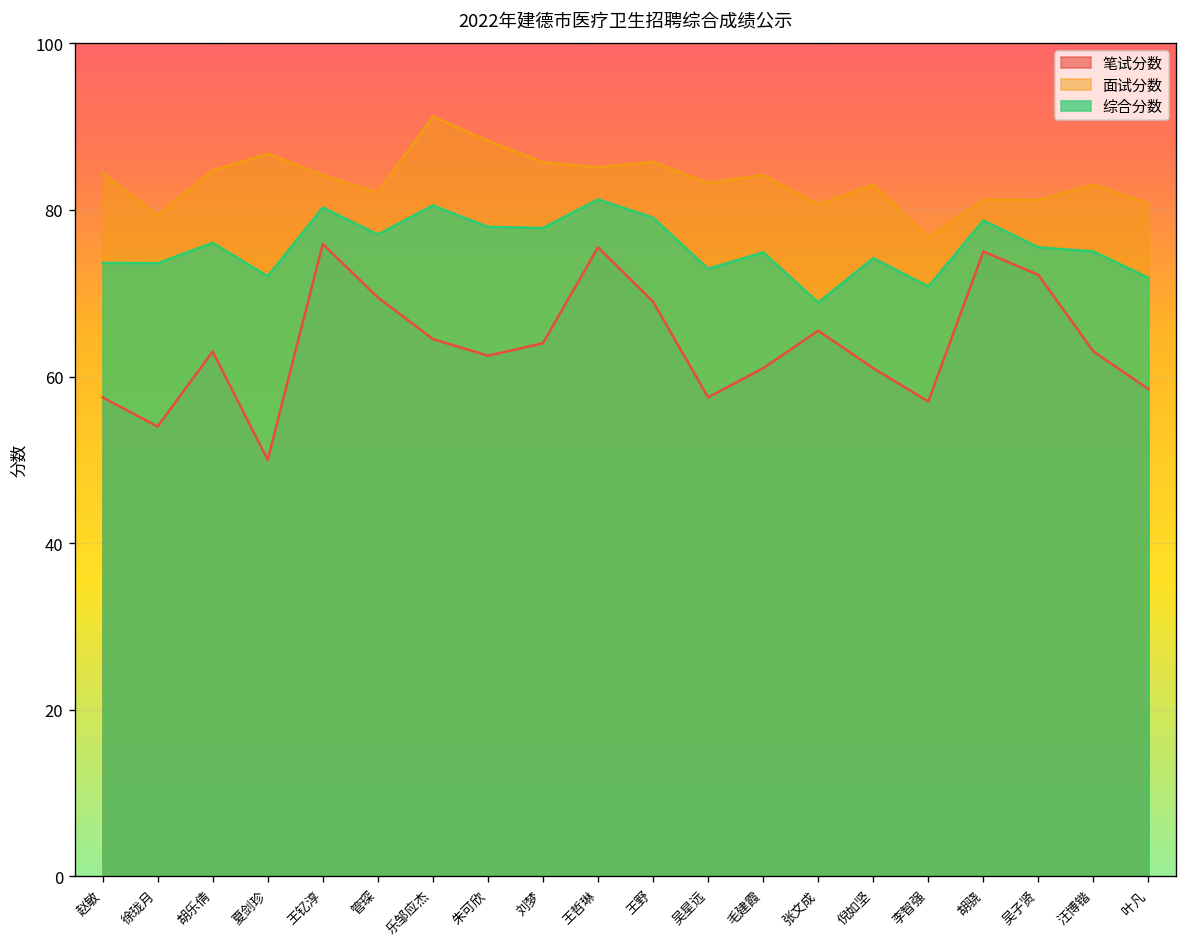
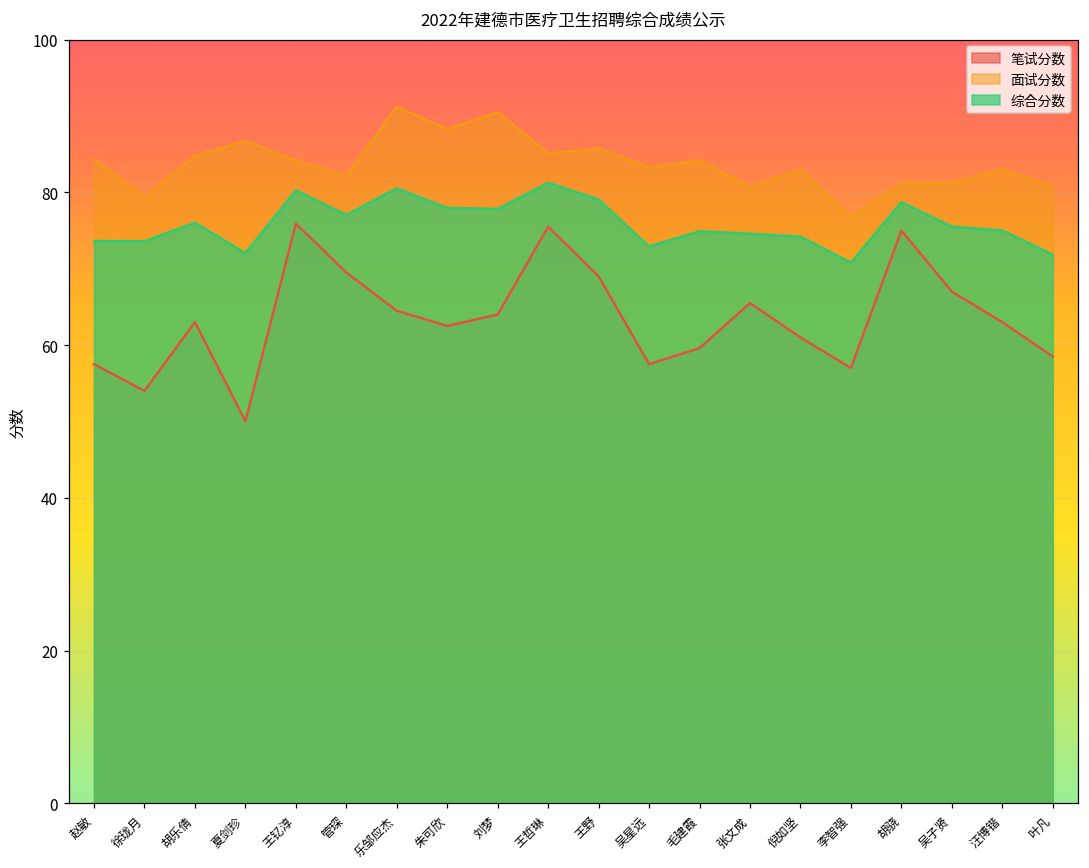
面试分数, 刘梦: 86 -> 91
笔试分数, 毛建霞: 61 -> 60
综合分数, 张文成: 69 -> 75
笔试分数, 吴子贤: 72 -> 67
